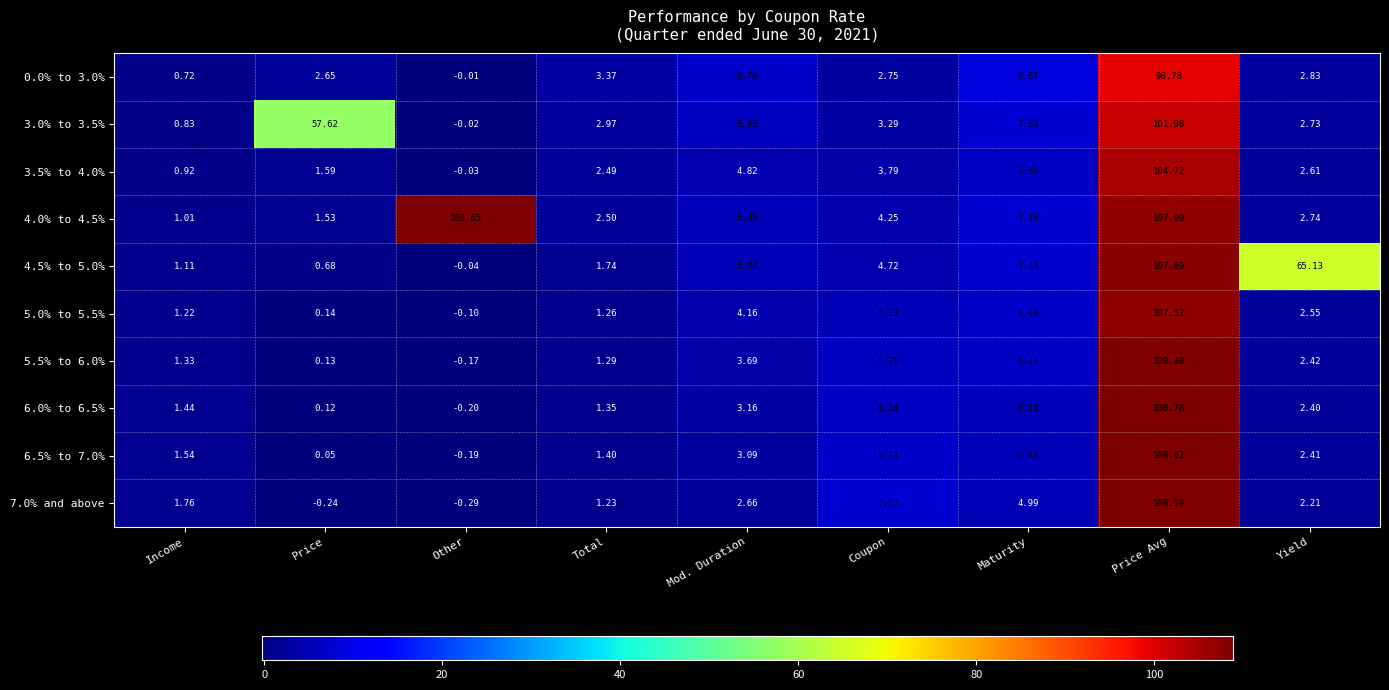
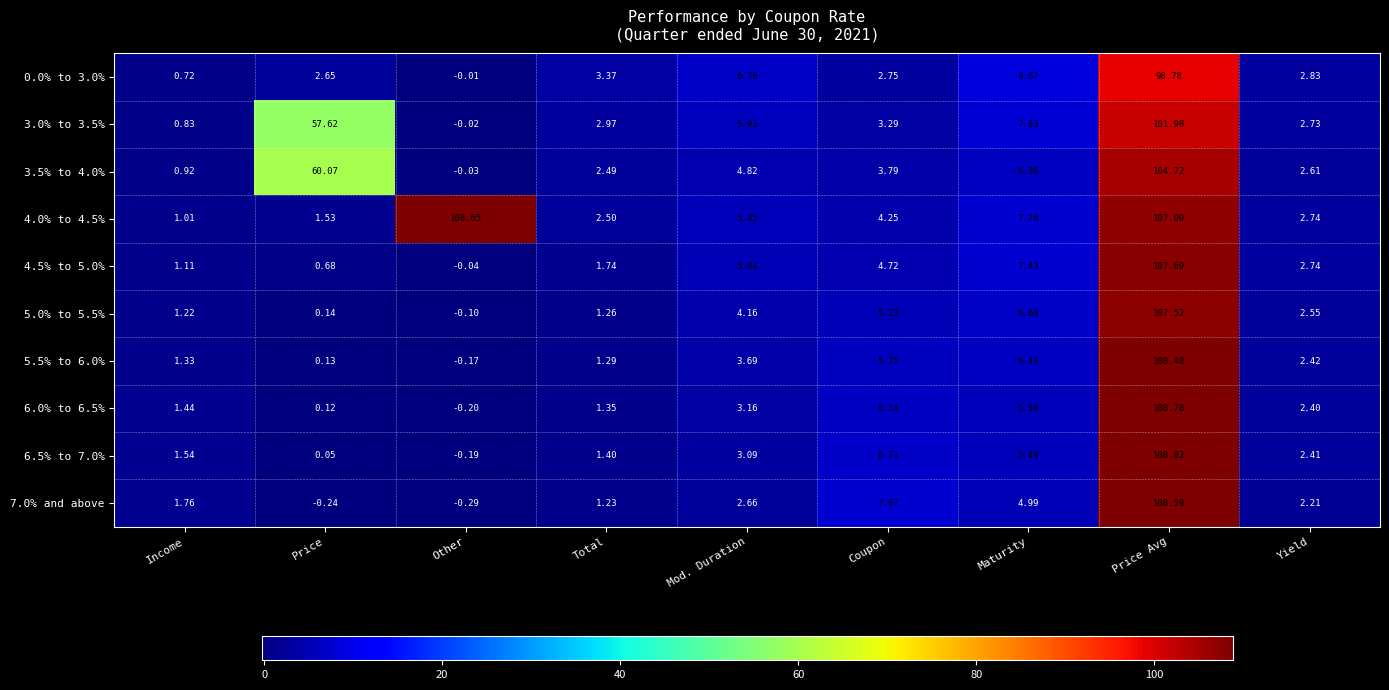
3.5% to 4.0%, Price: 1.59 -> 60.07
4.5% to 5.0%, Yield: 65.13 -> 2.74
